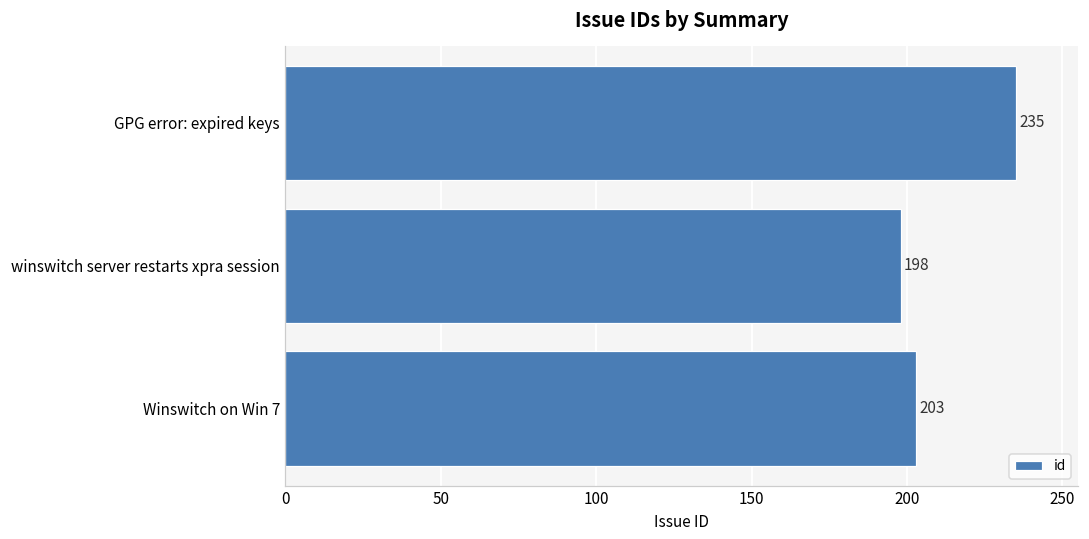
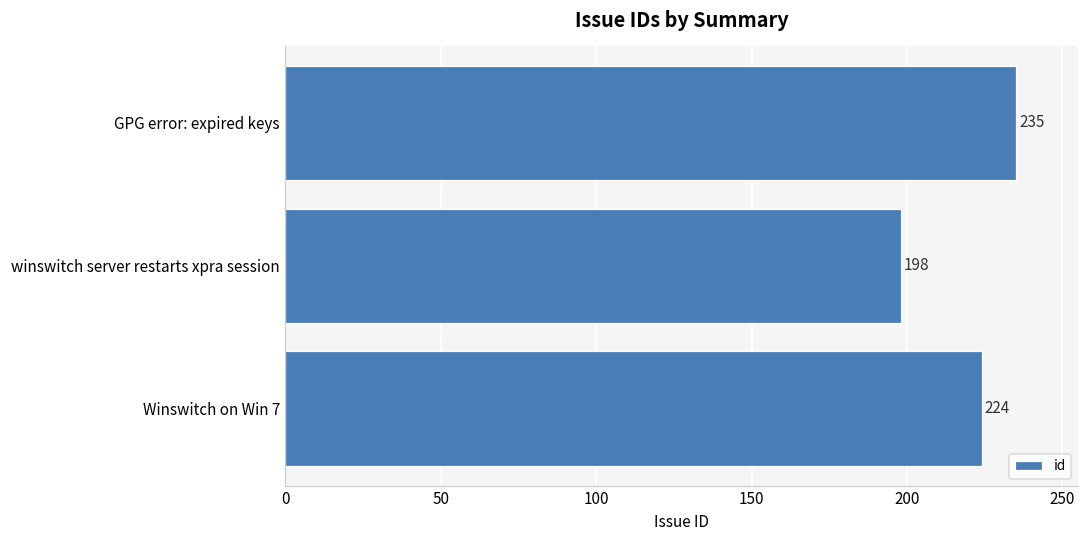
Winswitch on Win 7: 203 -> 224
